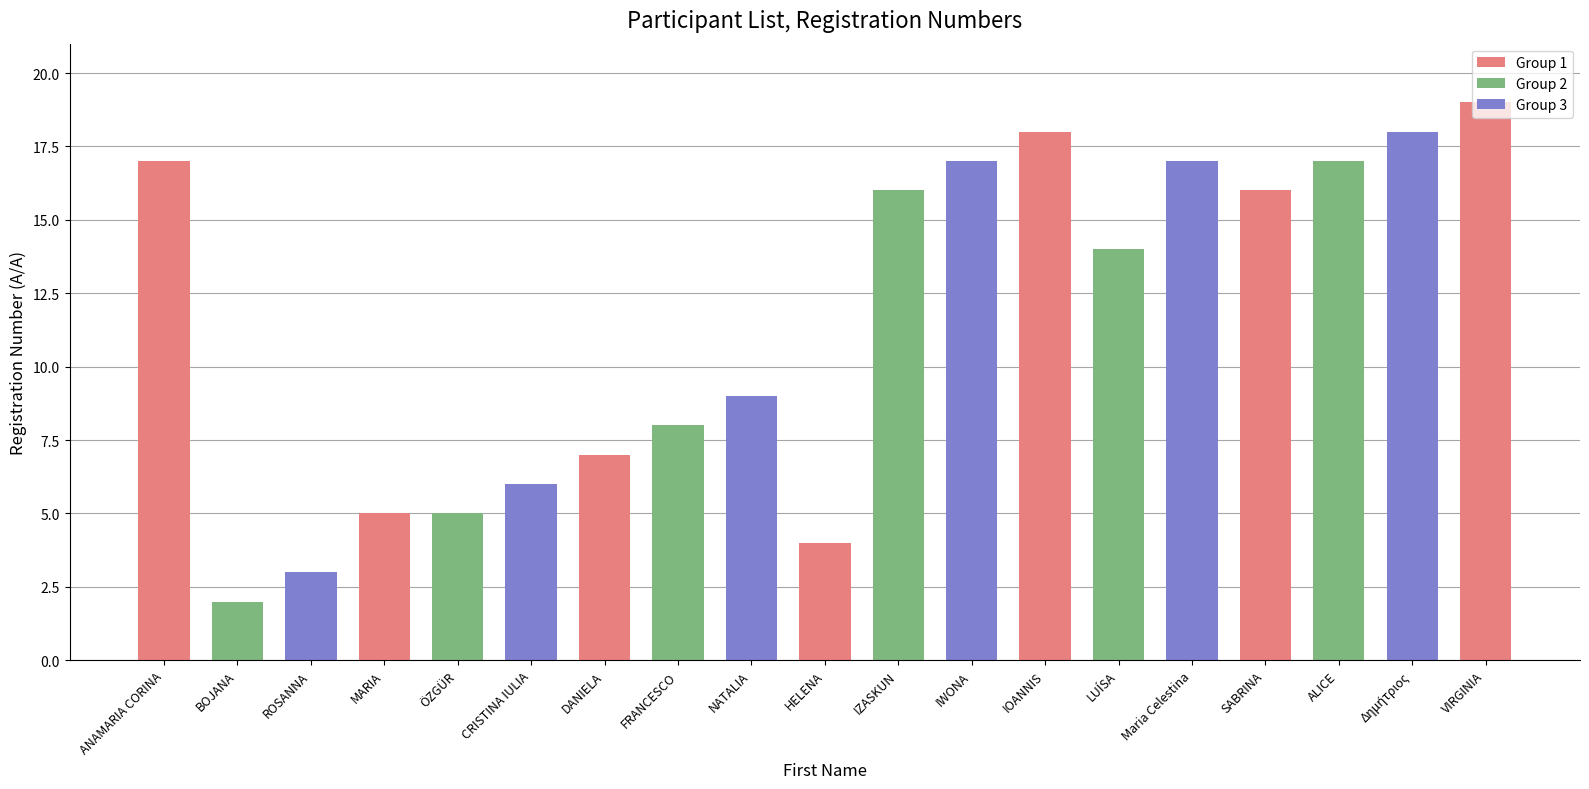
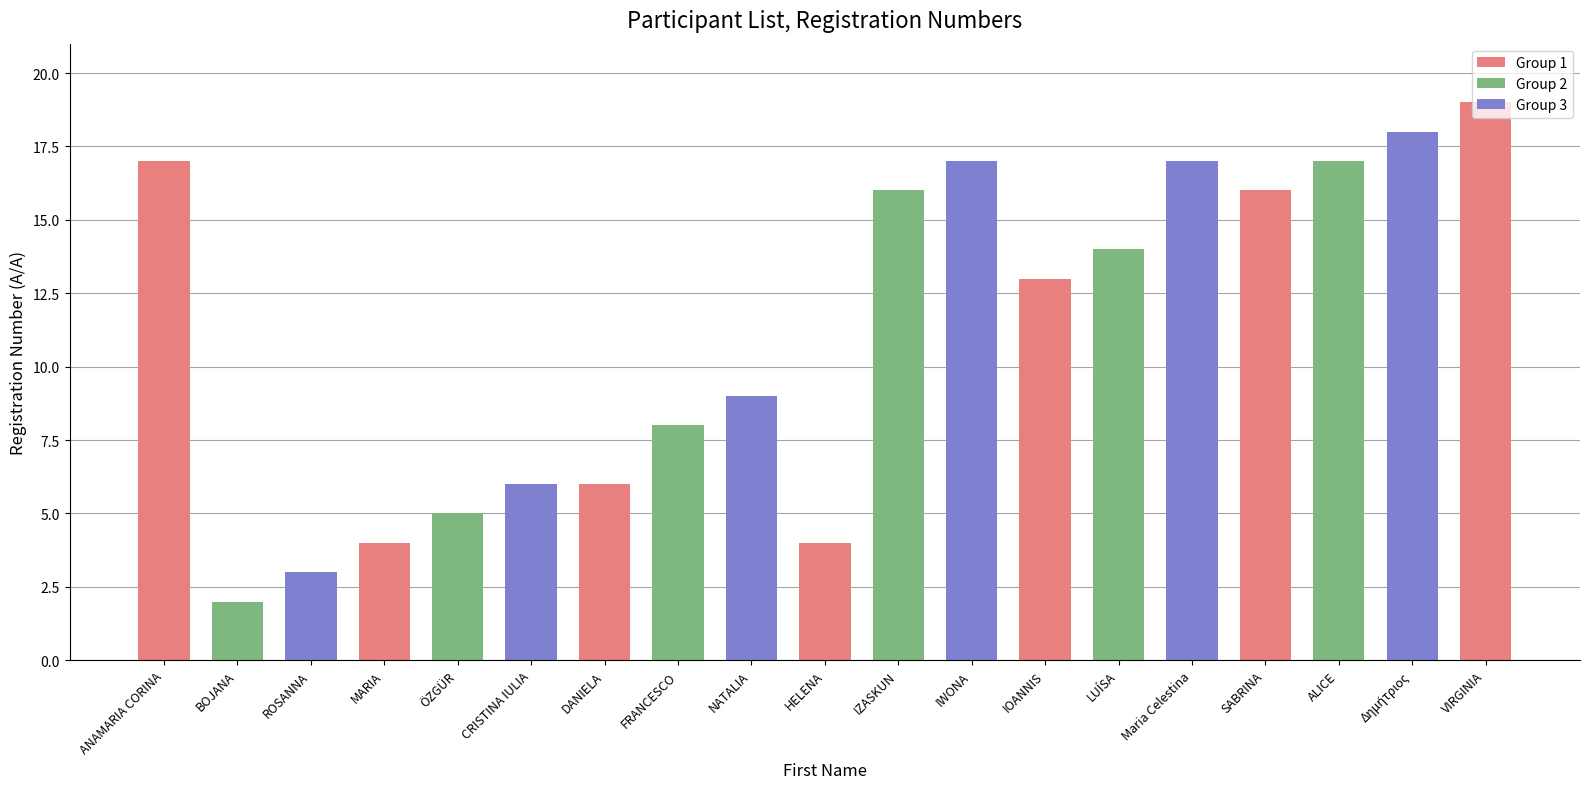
MARIA: 5 -> 4
DANIELA: 7 -> 6
IOANNIS: 18 -> 13
